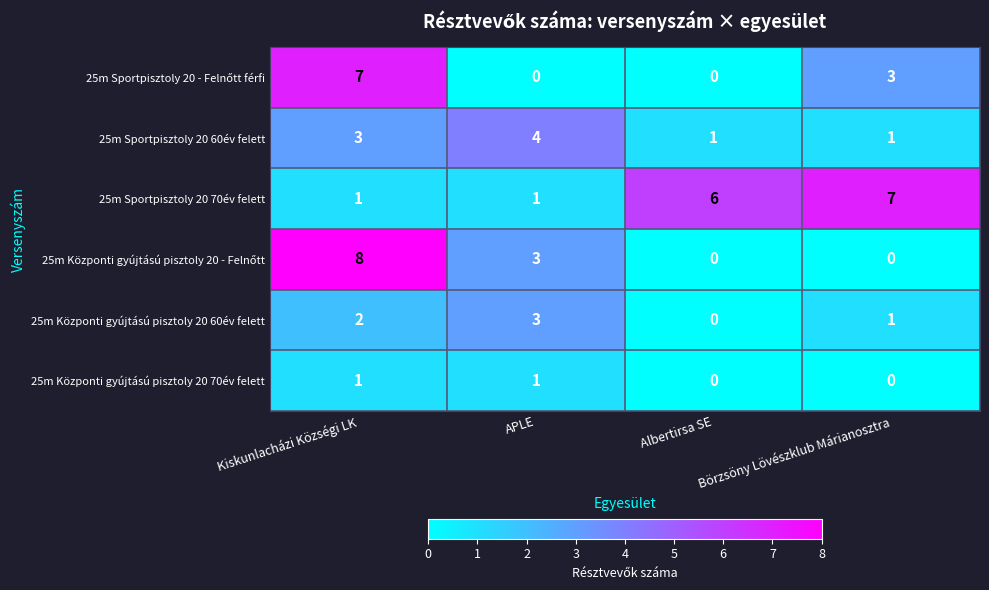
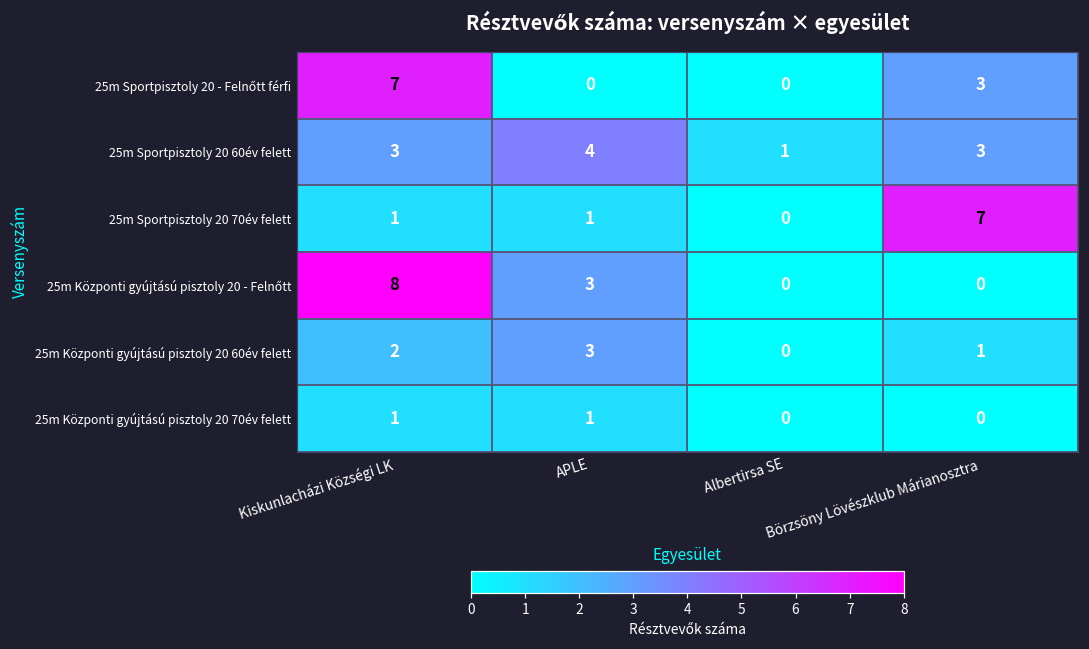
25m Sportpisztoly 20 60év felett, Börzsöny Lövészklub Márianosztra: 1 -> 3
25m Sportpisztoly 20 70év felett, Albertirsa SE: 6 -> 0
